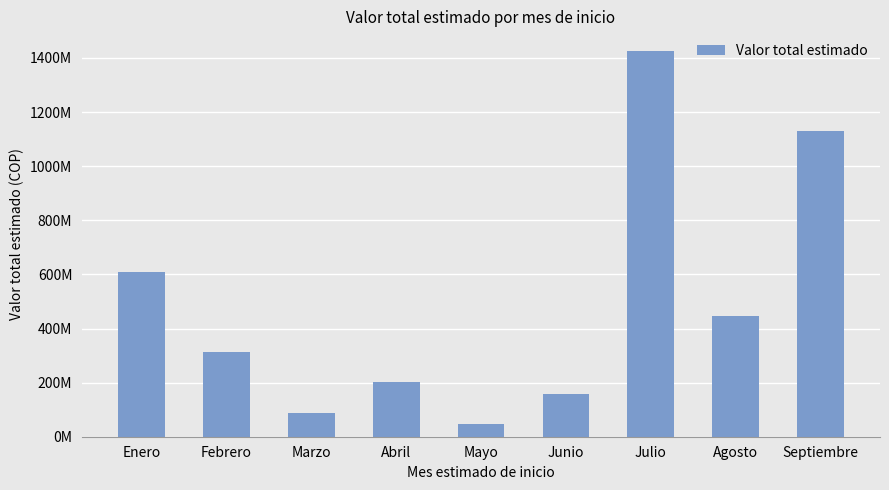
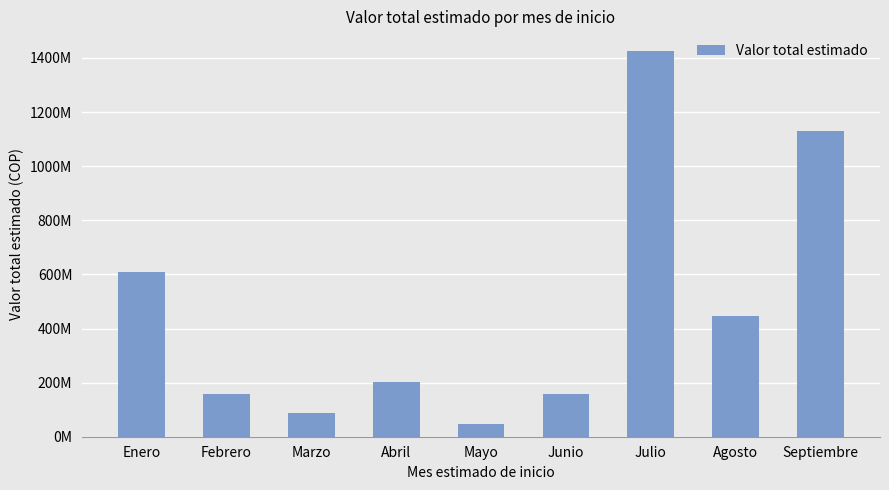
Febrero: 310000000 -> 160000000
